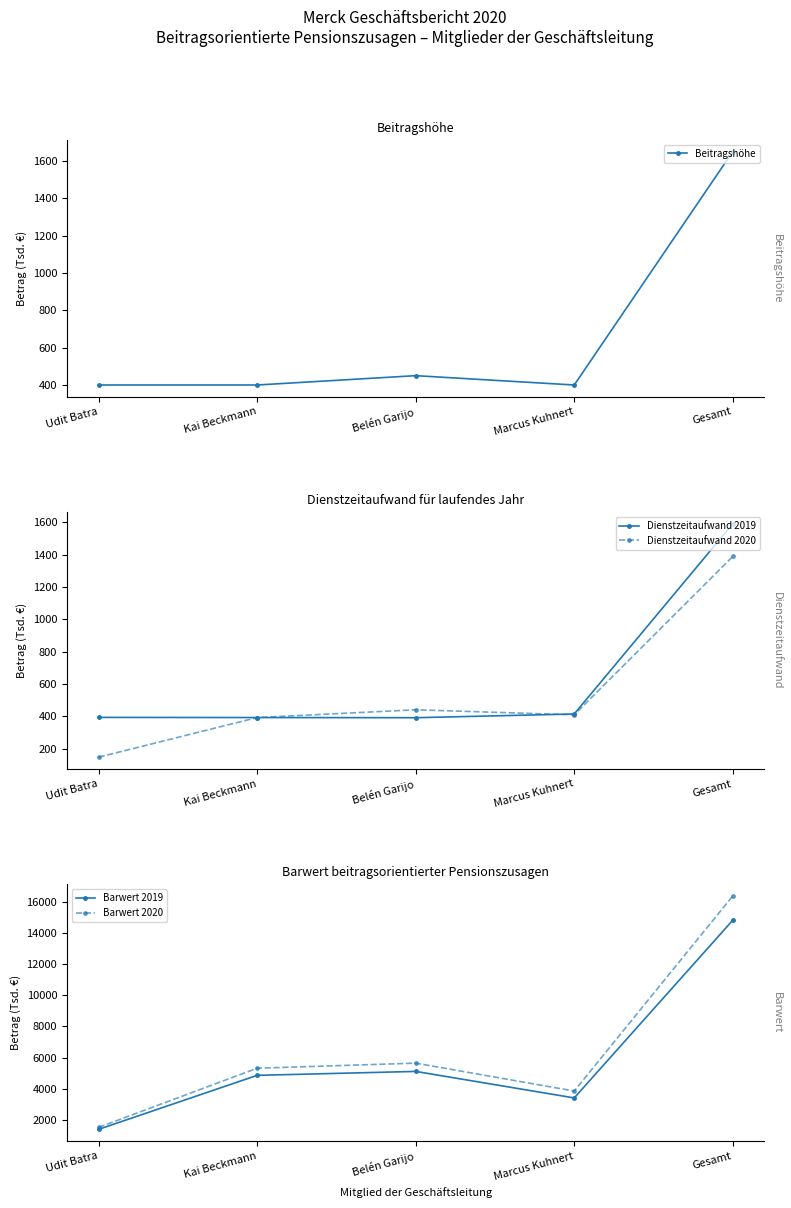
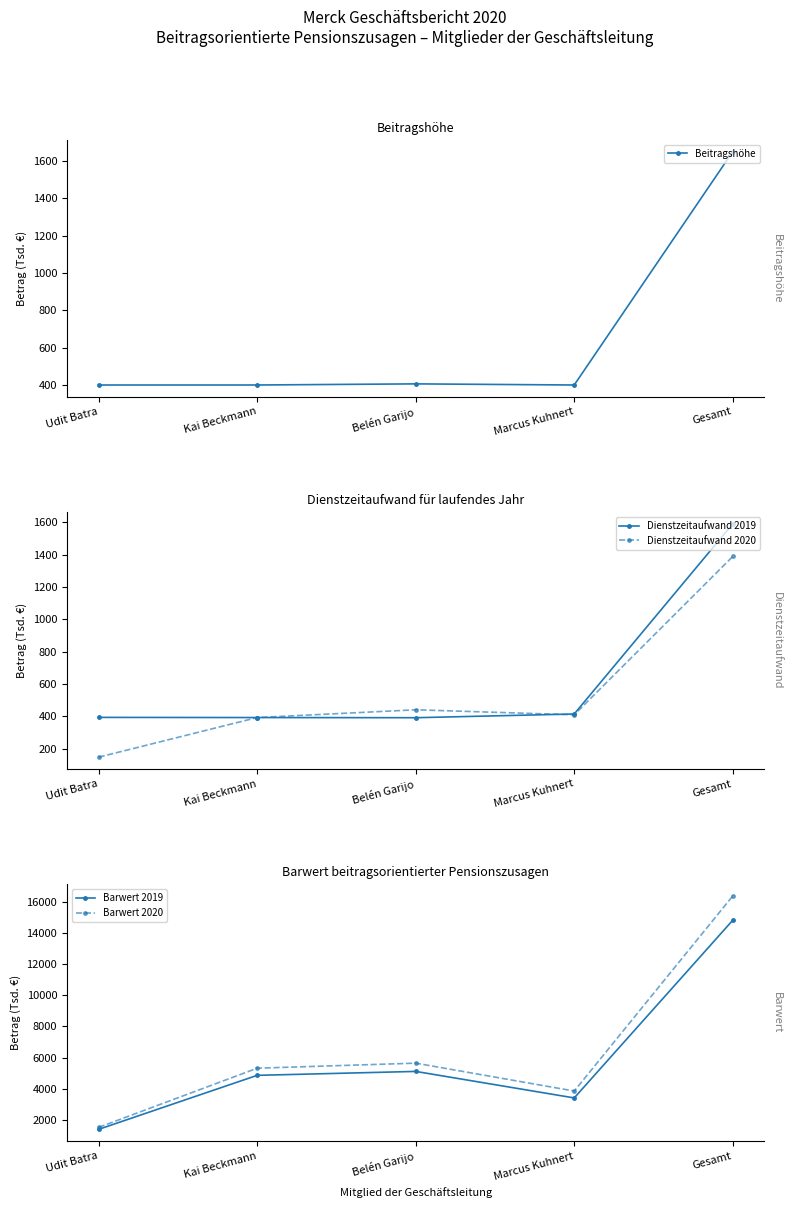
Beitragshöhe, Belén Garijo: 450 -> 410
